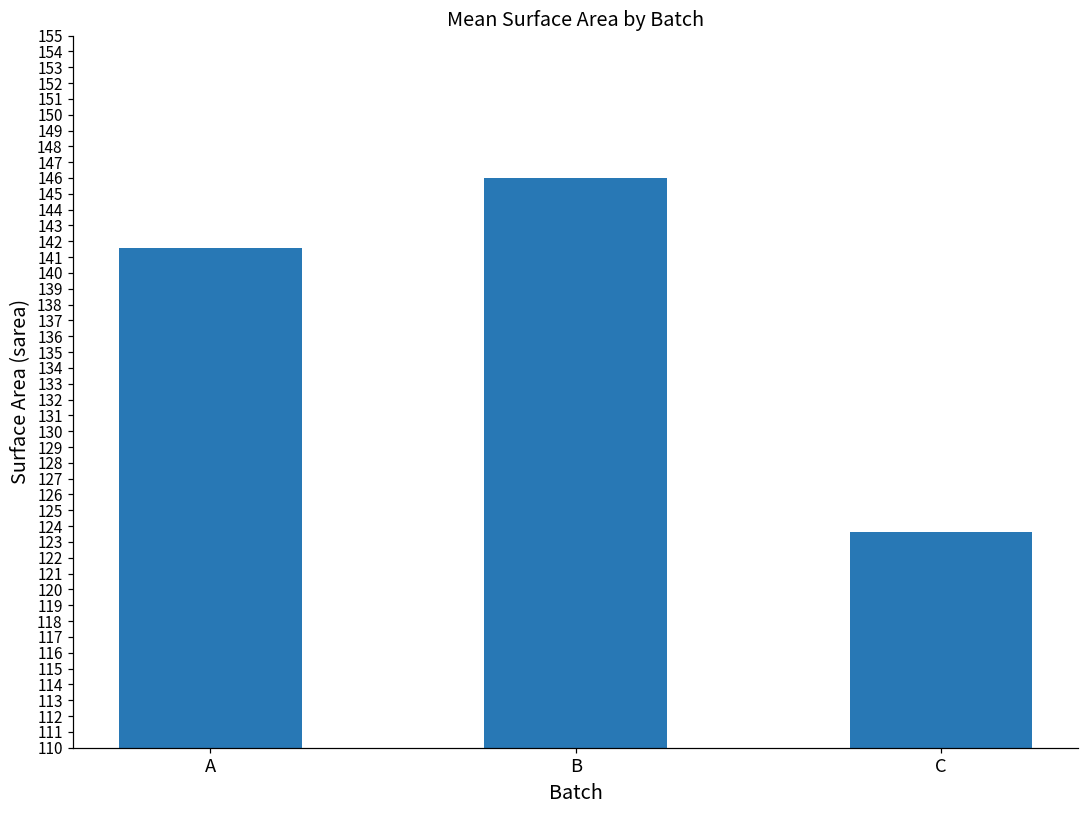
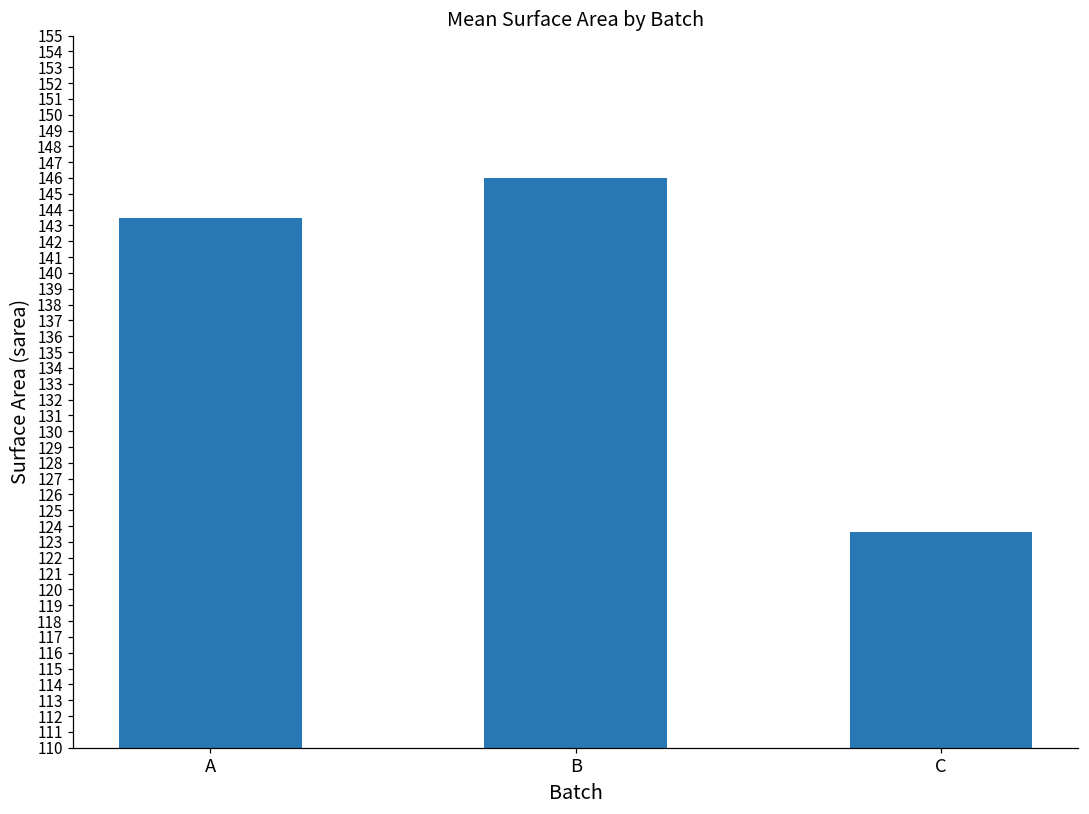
A: 141.6 -> 143.5
